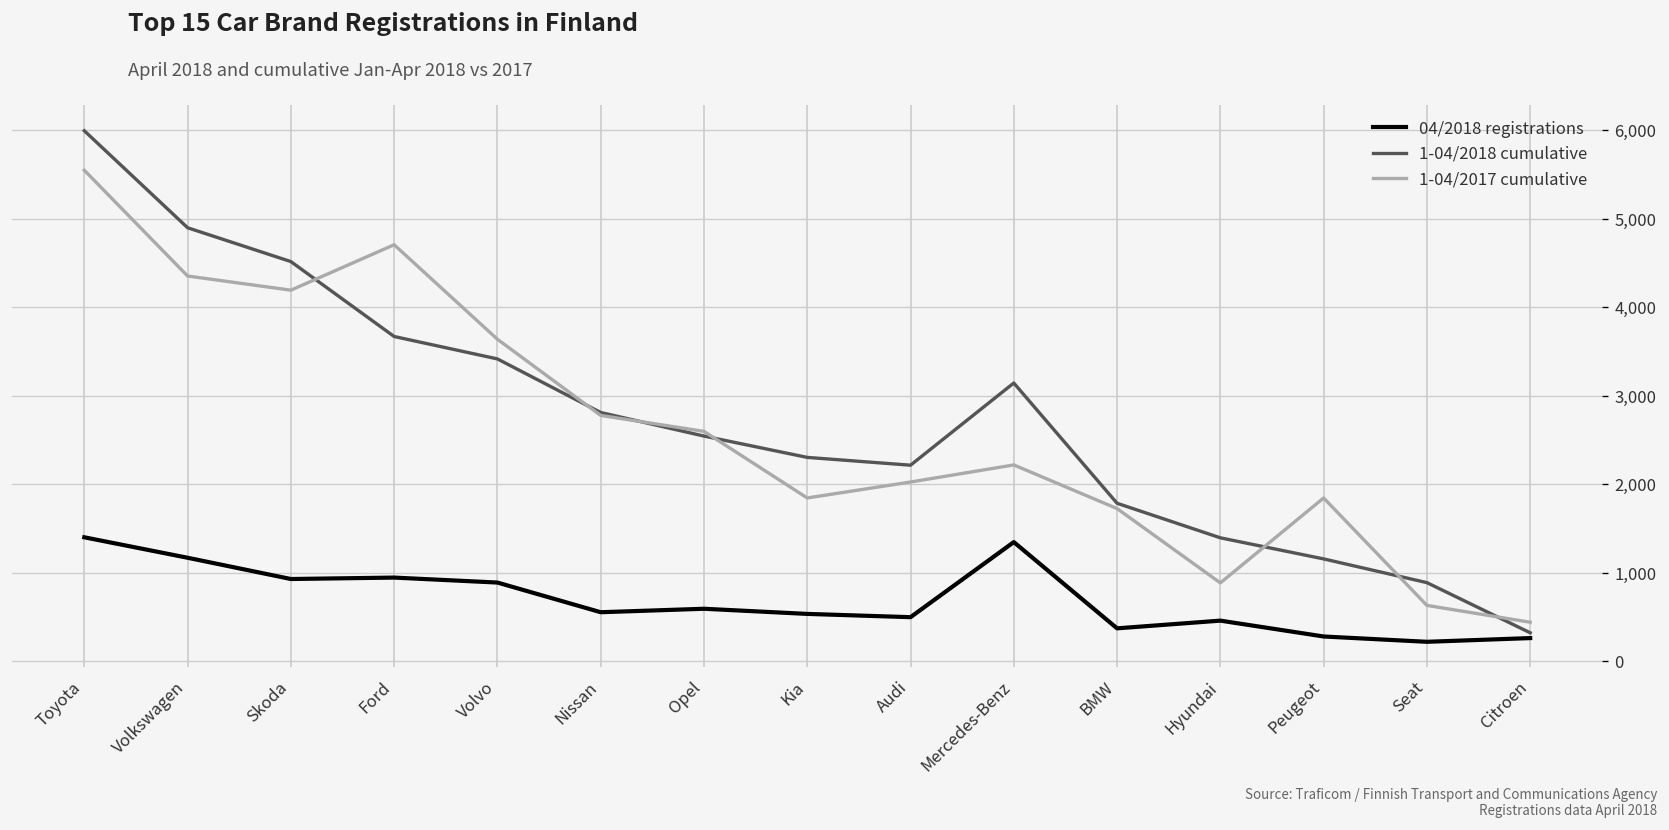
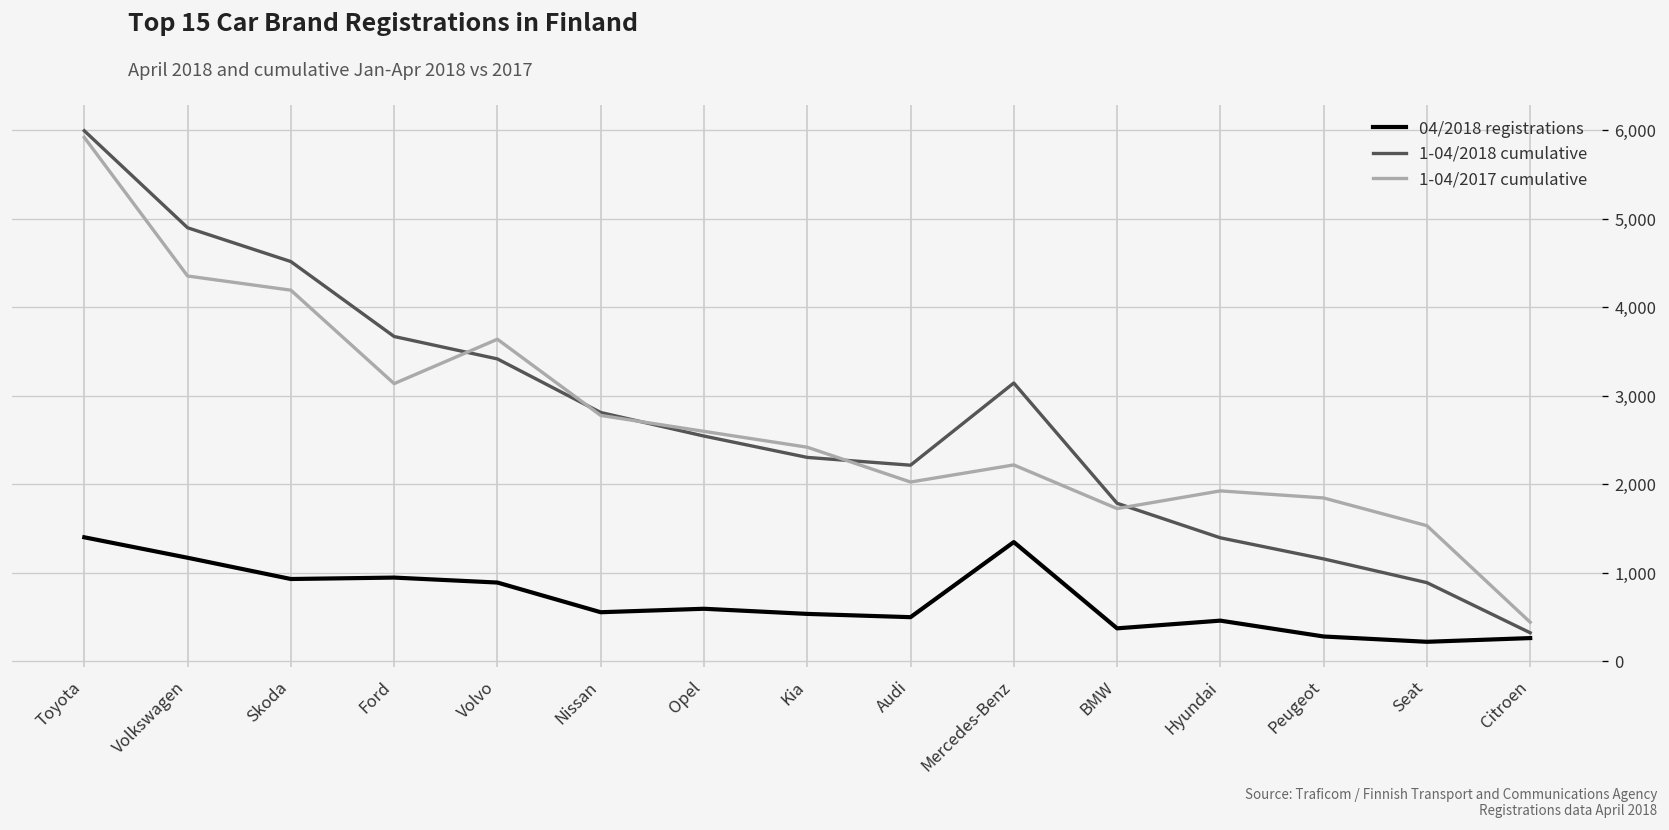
1-04/2017 cumulative, Toyota: 5,500 -> 5,900
1-04/2017 cumulative, Ford: 4,700 -> 3,100
1-04/2017 cumulative, Kia: 1,800 -> 2,400
1-04/2017 cumulative, Hyundai: 900 -> 1,900
1-04/2017 cumulative, Seat: 600 -> 1,500
